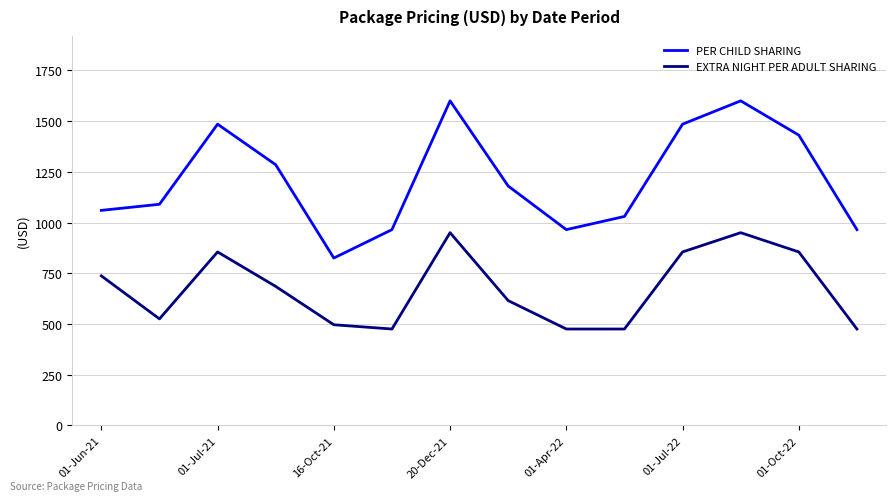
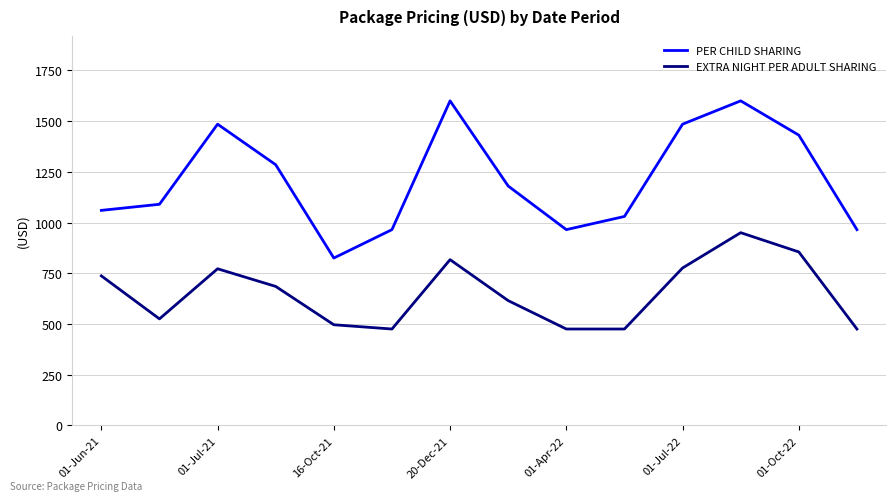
EXTRA NIGHT PER ADULT SHARING, 01-Jul-21: 860 -> 770
EXTRA NIGHT PER ADULT SHARING, 20-Dec-21: 950 -> 820
EXTRA NIGHT PER ADULT SHARING, 01-Jul-22: 860 -> 780
